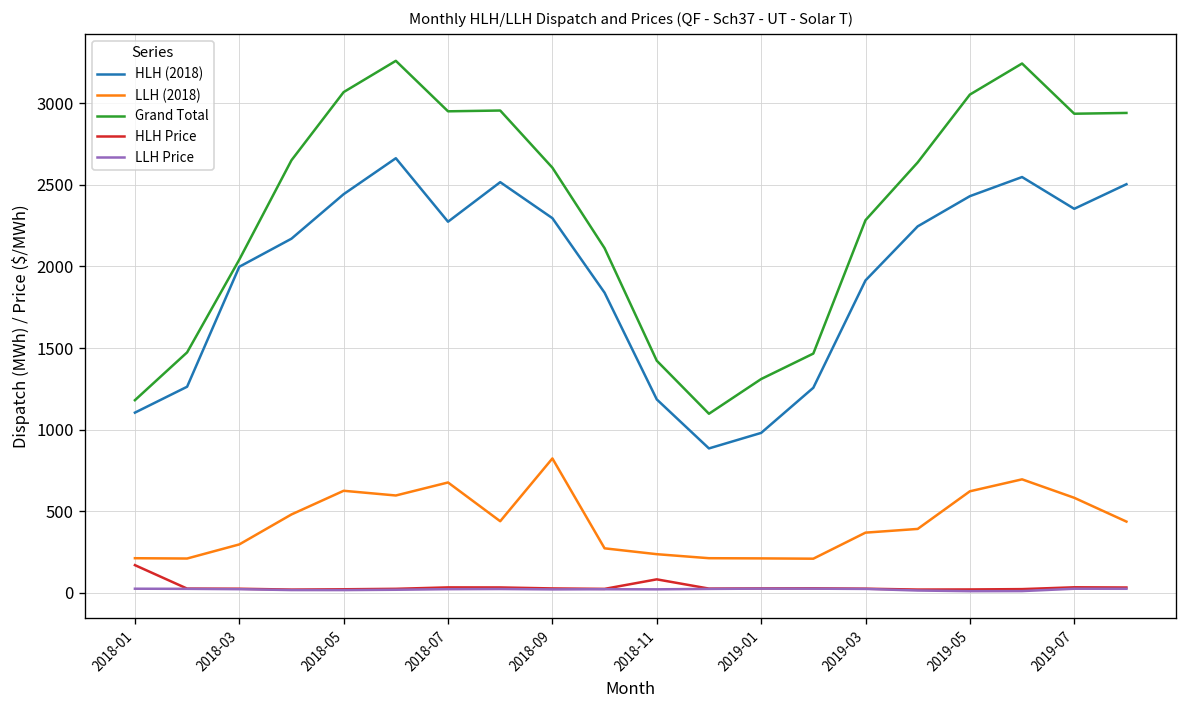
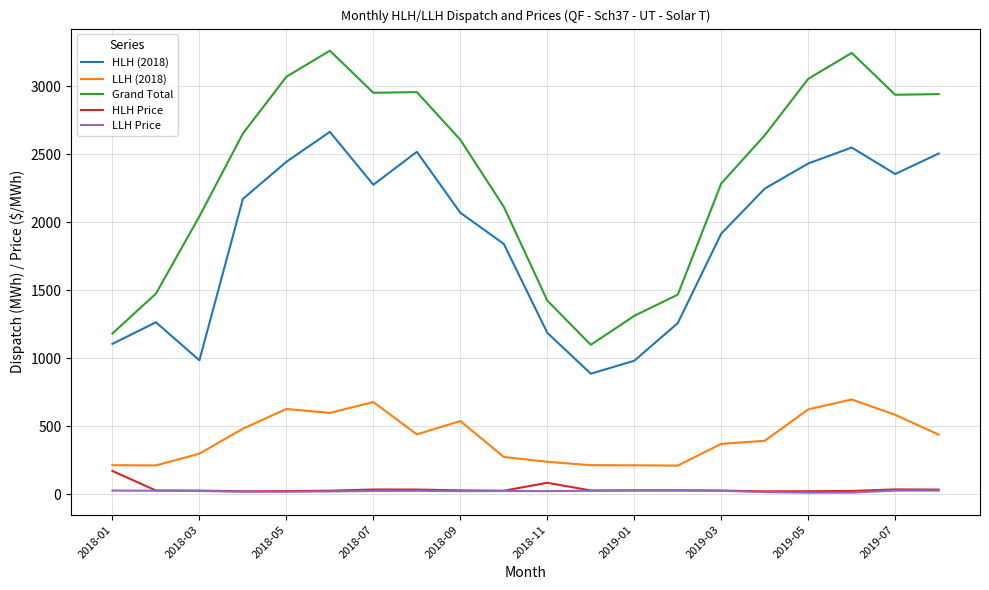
HLH (2018), 2018-03: 2000 -> 980
HLH (2018), 2018-09: 2300 -> 2070
LLH (2018), 2018-09: 820 -> 540
